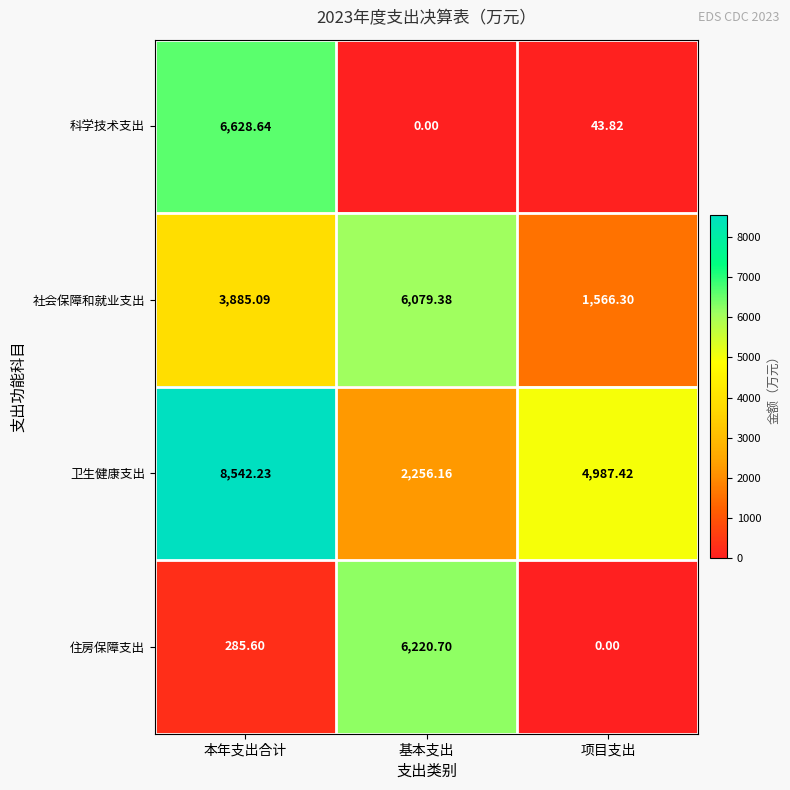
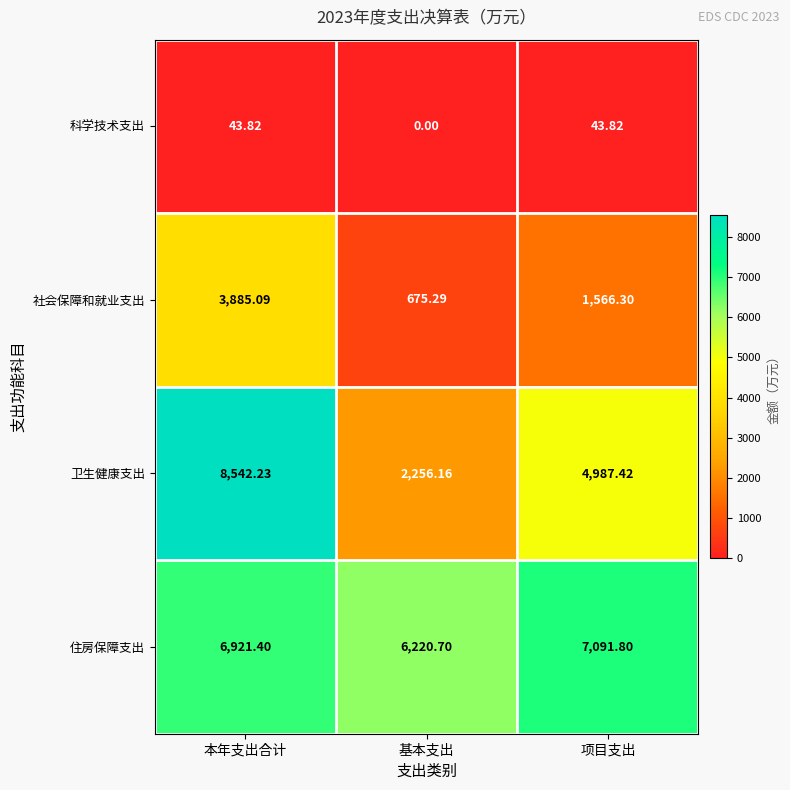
科学技术支出, 本年支出合计: 6,628.64 -> 43.82
社会保障和就业支出, 基本支出: 6,079.38 -> 675.29
住房保障支出, 本年支出合计: 285.60 -> 6,921.40
住房保障支出, 项目支出: 0.00 -> 7,091.80
